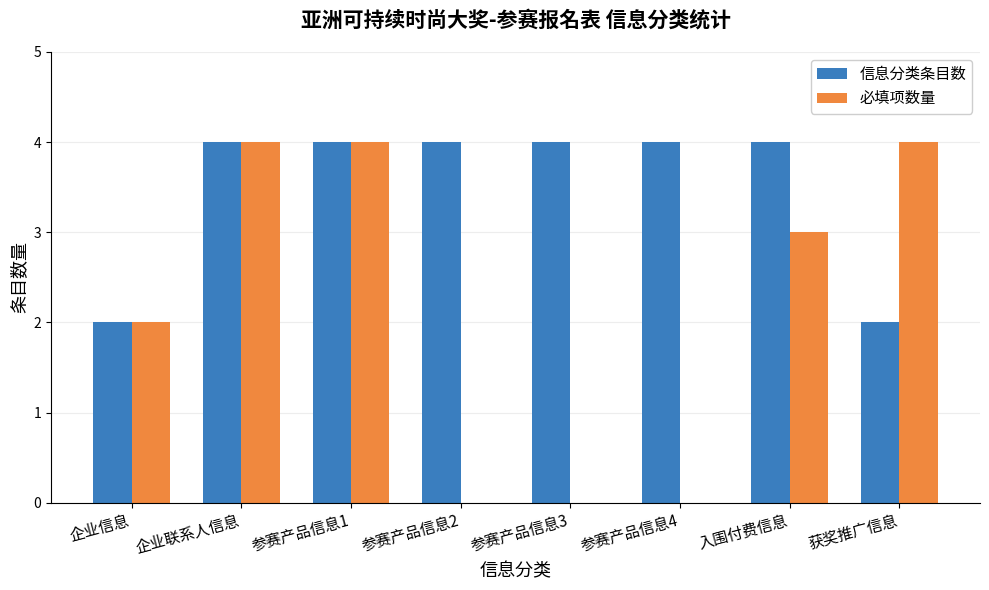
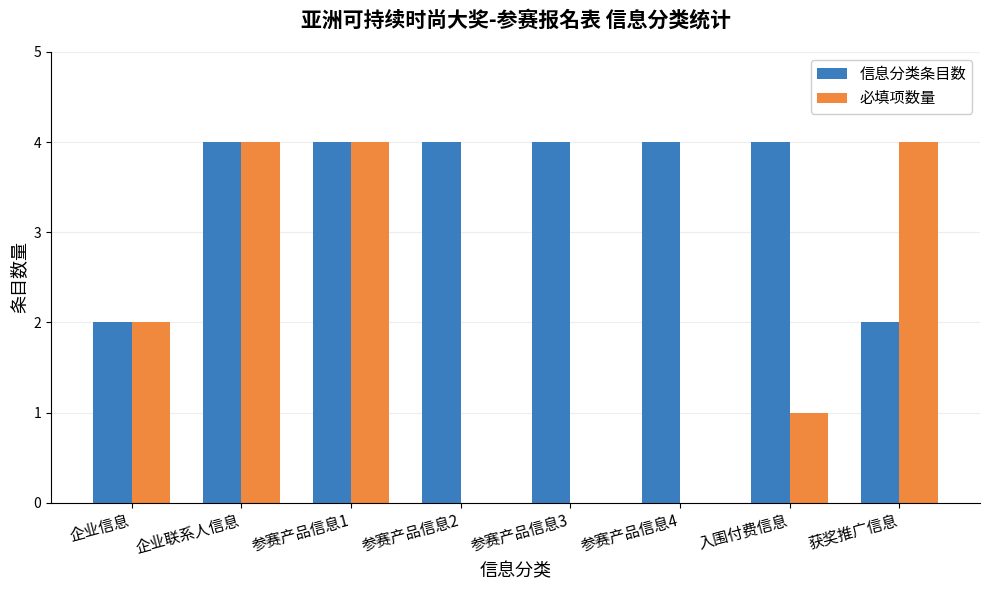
必填项数量, 入围付费信息: 3 -> 1
